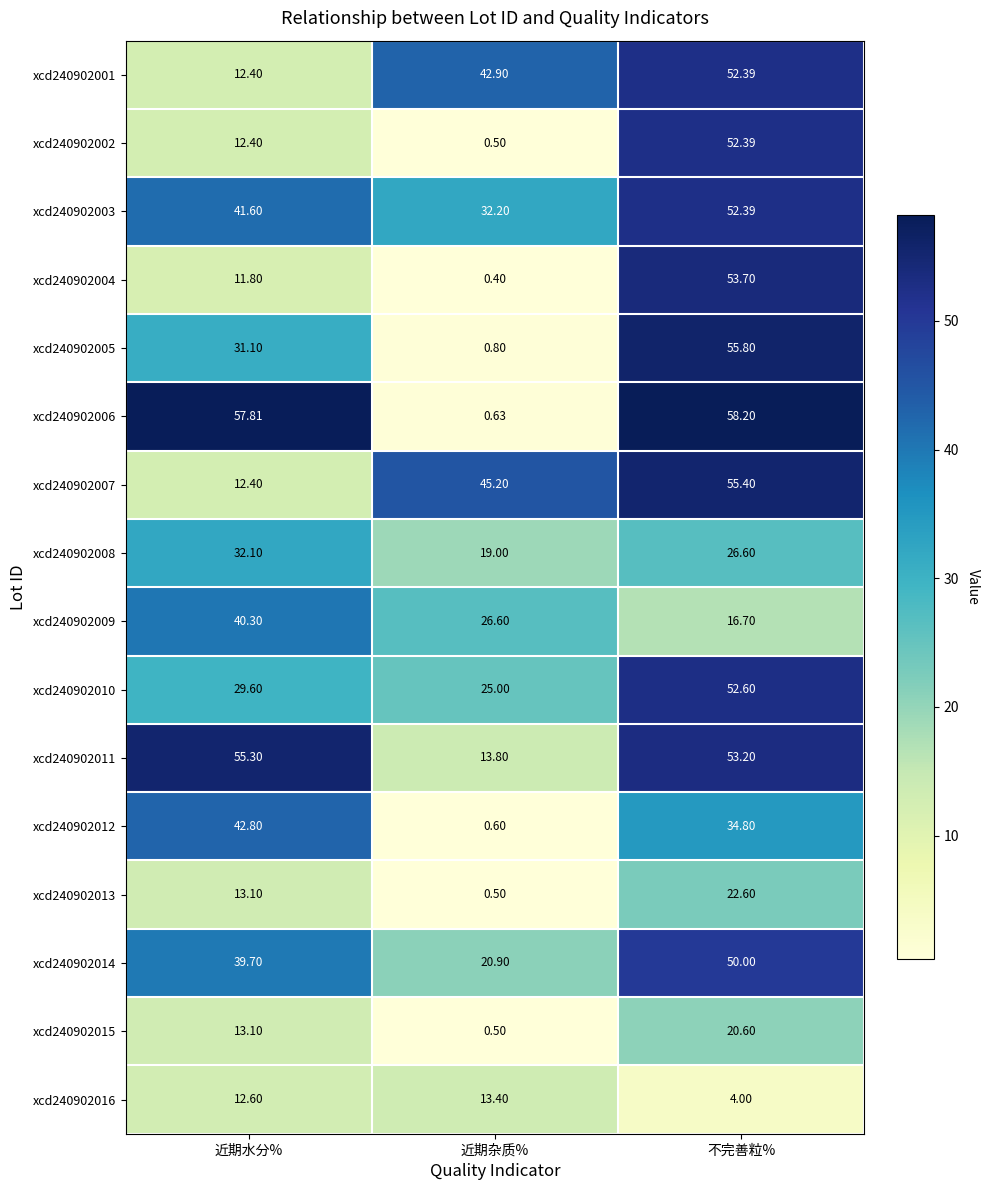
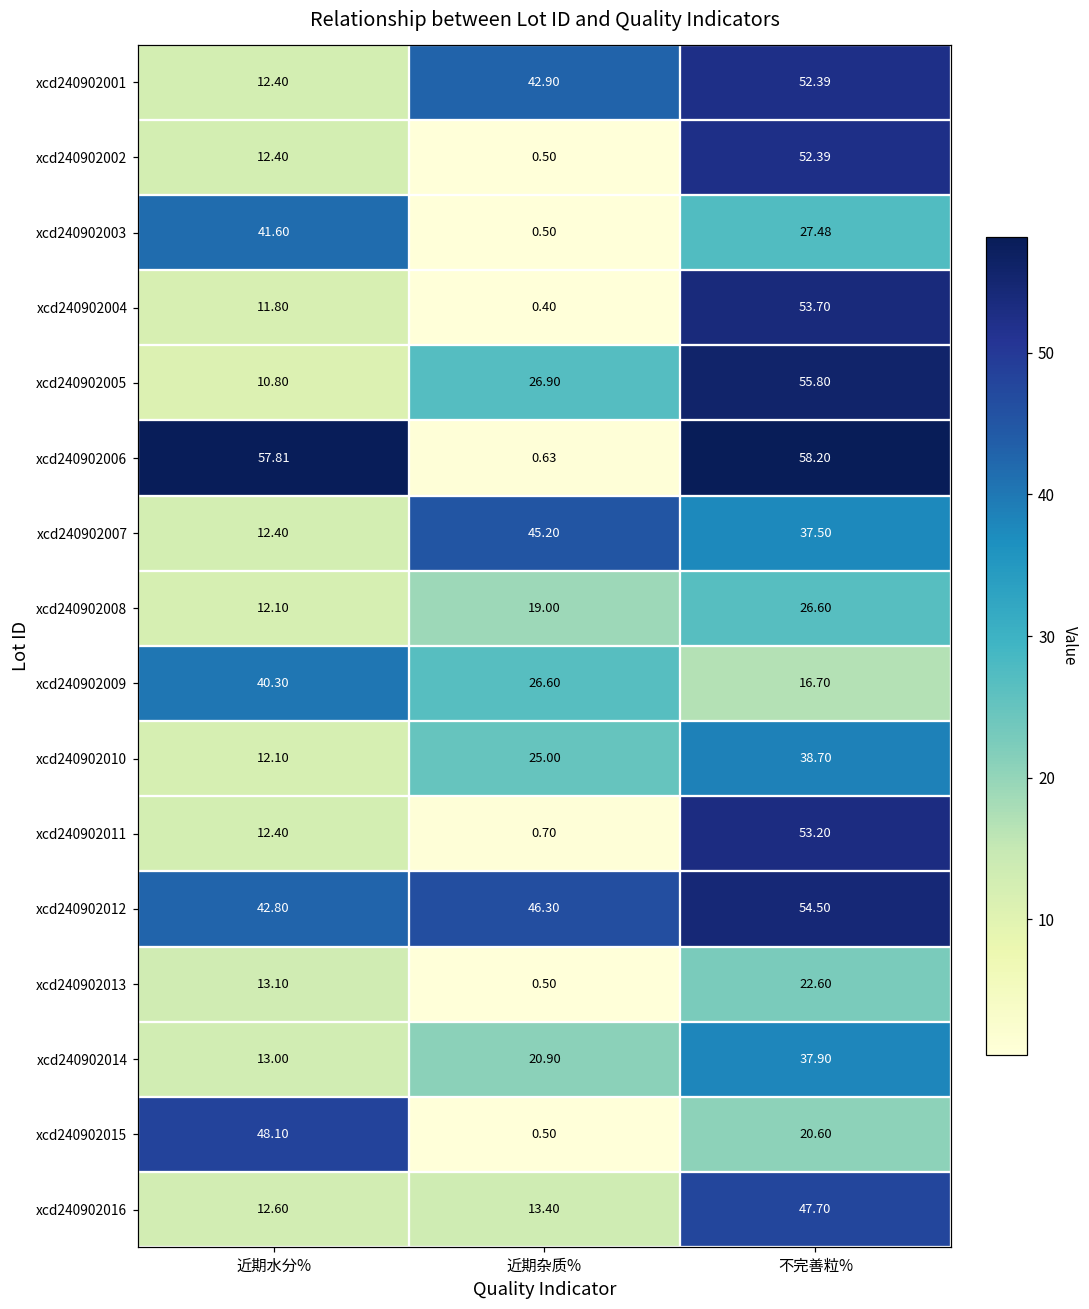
xcd240902003, 近期杂质%: 32.20 -> 0.50
xcd240902003, 不完善粒%: 52.39 -> 27.48
xcd240902005, 近期水分%: 31.10 -> 10.80
xcd240902005, 近期杂质%: 0.80 -> 26.90
xcd240902007, 不完善粒%: 55.40 -> 37.50
xcd240902008, 近期水分%: 32.10 -> 12.10
xcd240902010, 近期水分%: 29.60 -> 12.10
xcd240902010, 不完善粒%: 52.60 -> 38.70
xcd240902011, 近期水分%: 55.30 -> 12.40
xcd240902011, 近期杂质%: 13.80 -> 0.70
xcd240902012, 近期杂质%: 0.60 -> 46.30
xcd240902012, 不完善粒%: 34.80 -> 54.50
xcd240902014, 近期水分%: 39.70 -> 13.00
xcd240902014, 不完善粒%: 50.00 -> 37.90
xcd240902015, 近期水分%: 13.10 -> 48.10
xcd240902016, 不完善粒%: 4.00 -> 47.70
